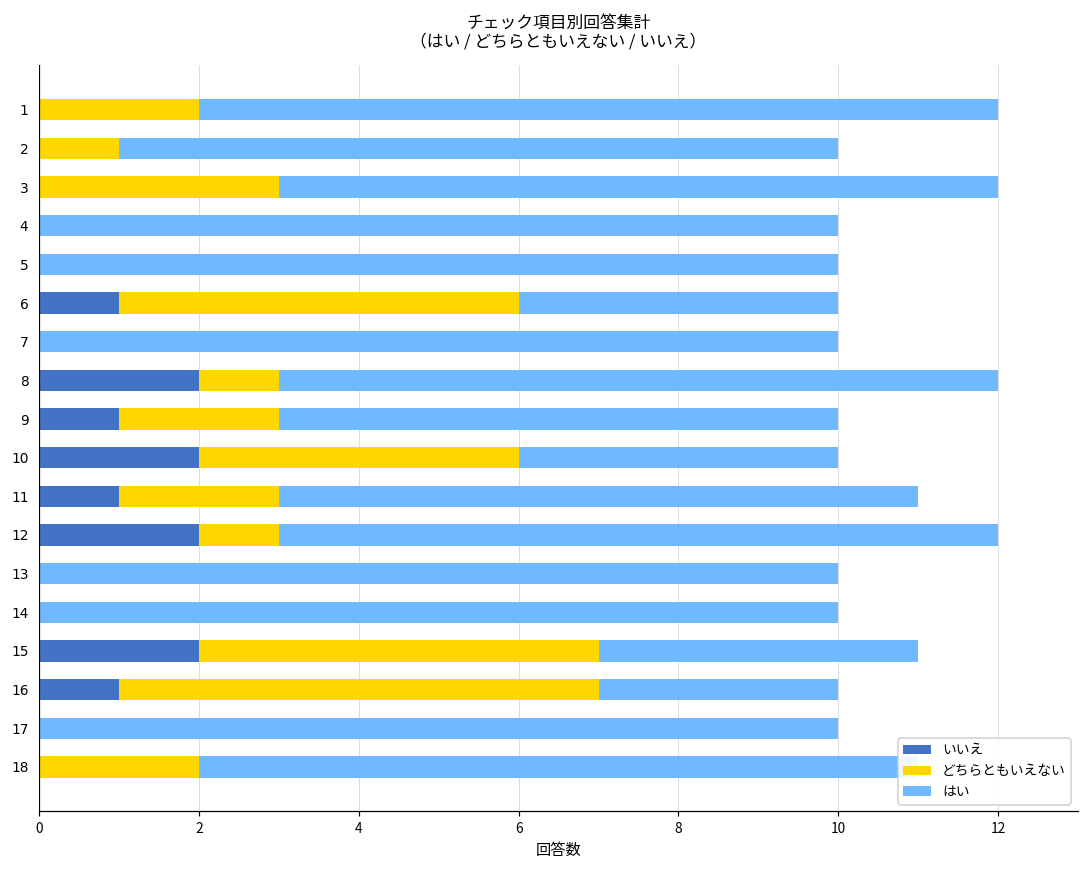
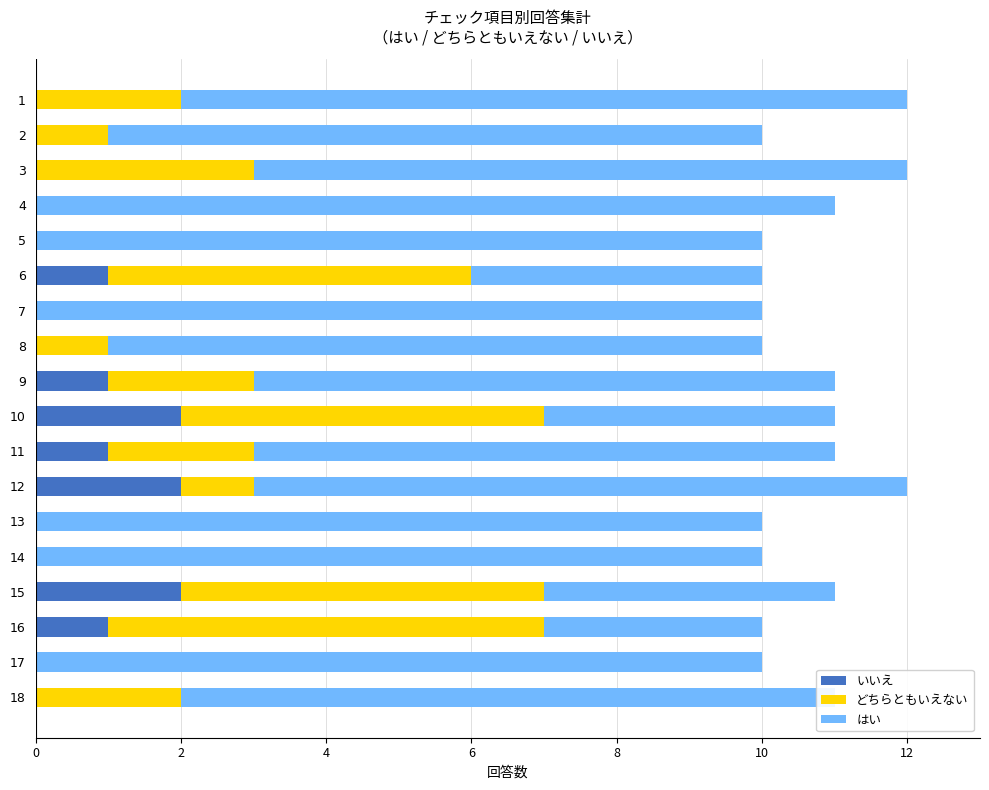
はい, 4: 10 -> 11
いいえ, 8: 2 -> 0
はい, 9: 7 -> 8
どちらともいえない, 10: 4 -> 5
